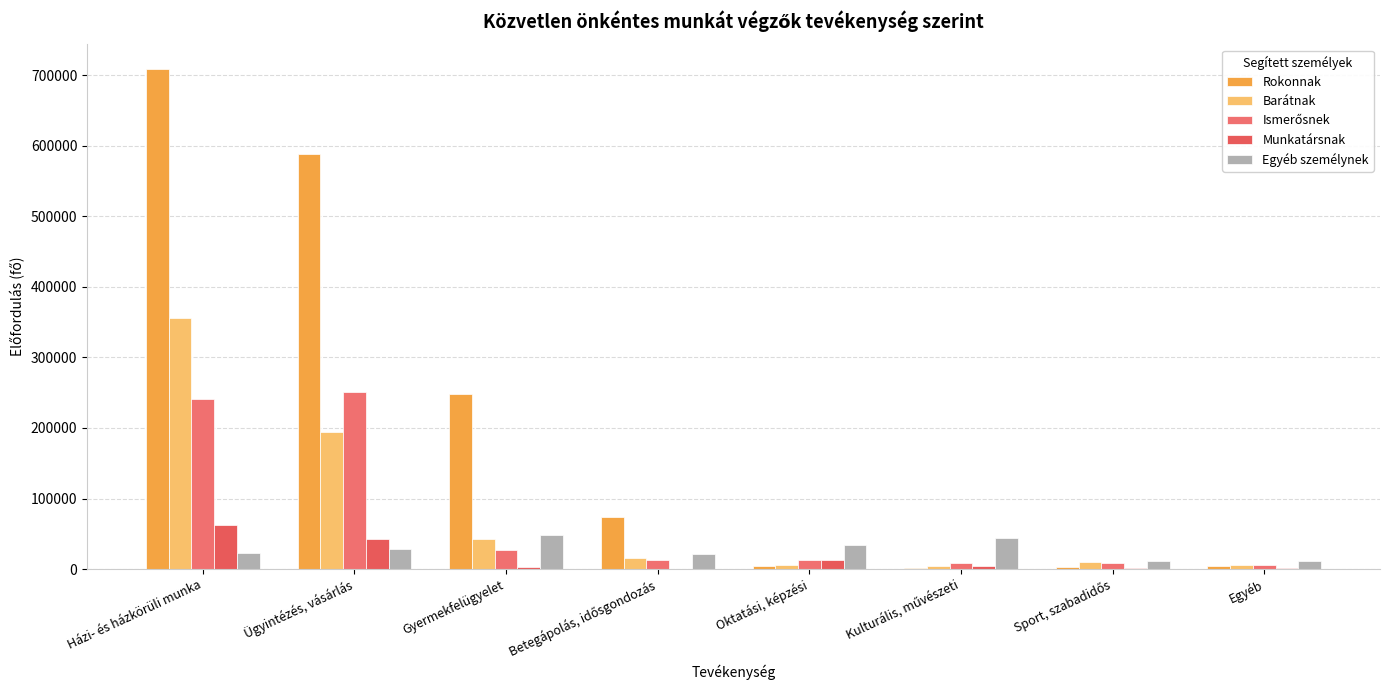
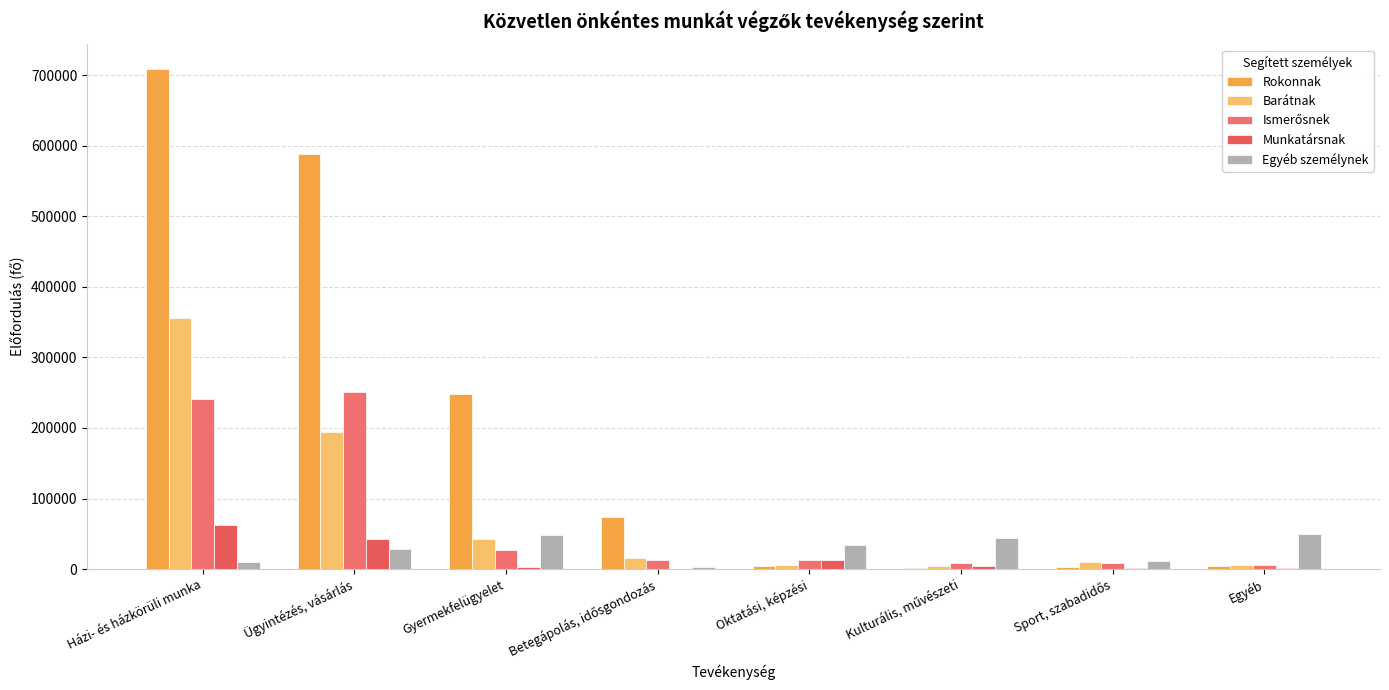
Egyéb személynek, Házi- és házkörüli munka: 20000 -> 10000
Egyéb személynek, Betegápolás, idősgondozás: 20000 -> 0
Egyéb személynek, Egyéb: 10000 -> 50000
